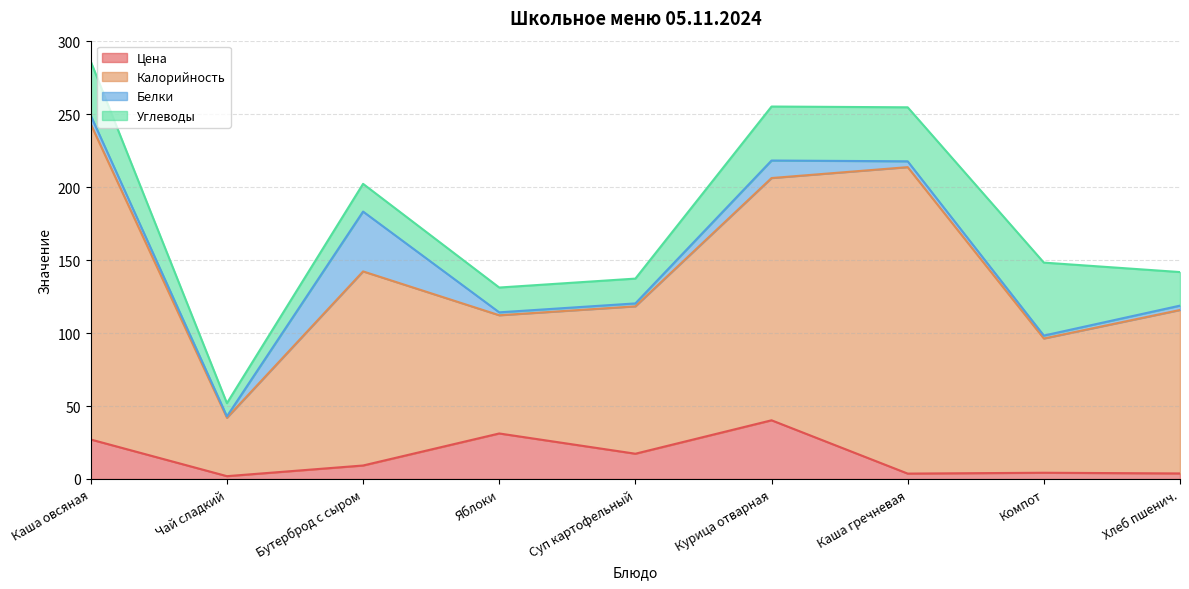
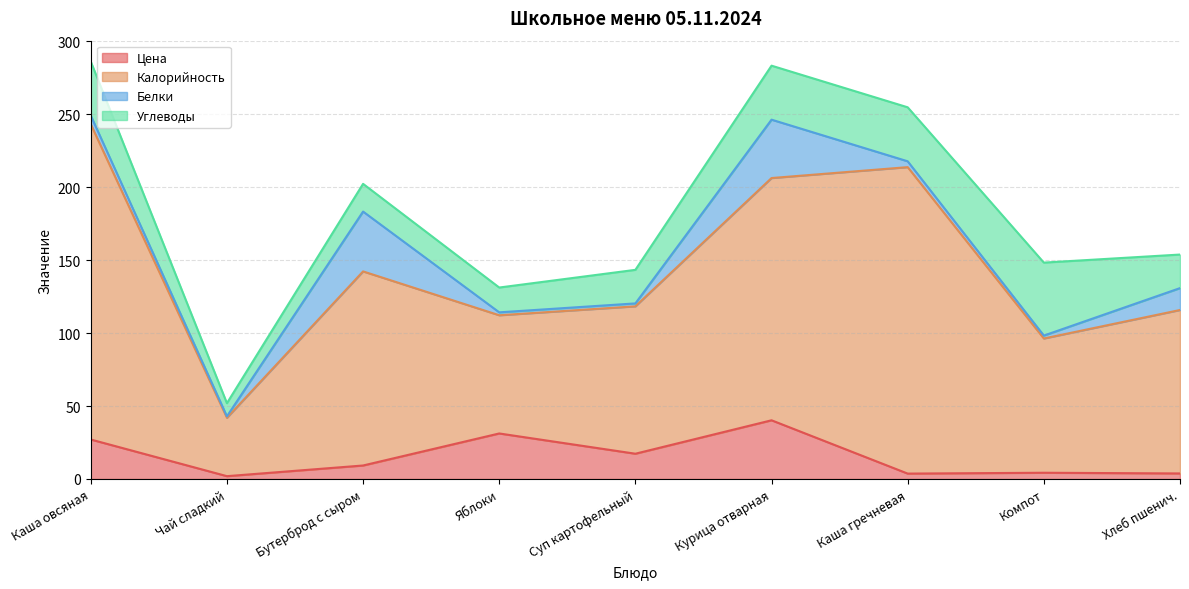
Углеводы, Суп картофельный: 17 -> 23
Белки, Курица отварная: 12 -> 40
Белки, Хлеб пшенич.: 3 -> 15
